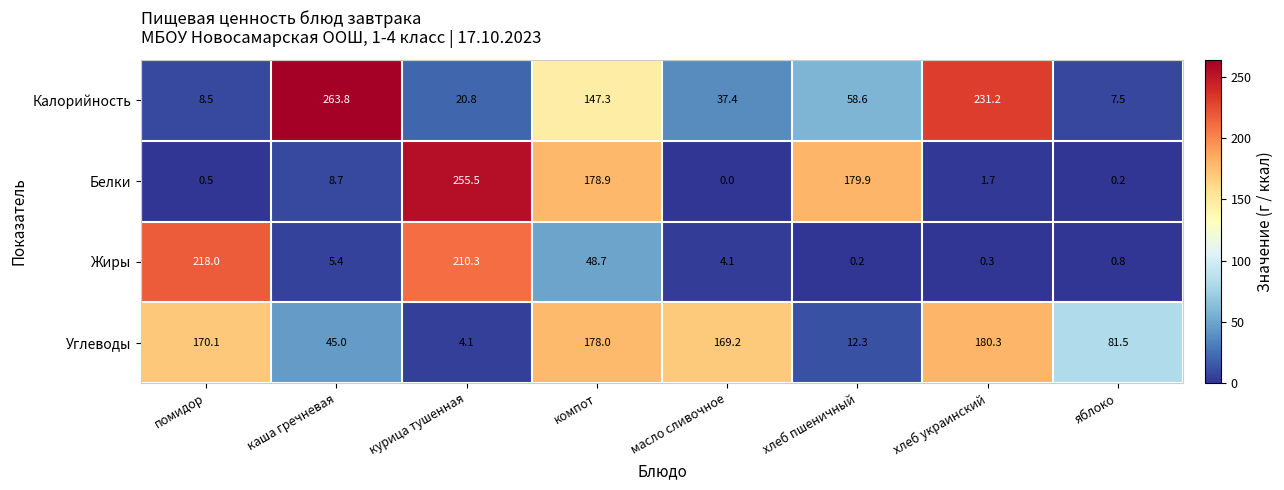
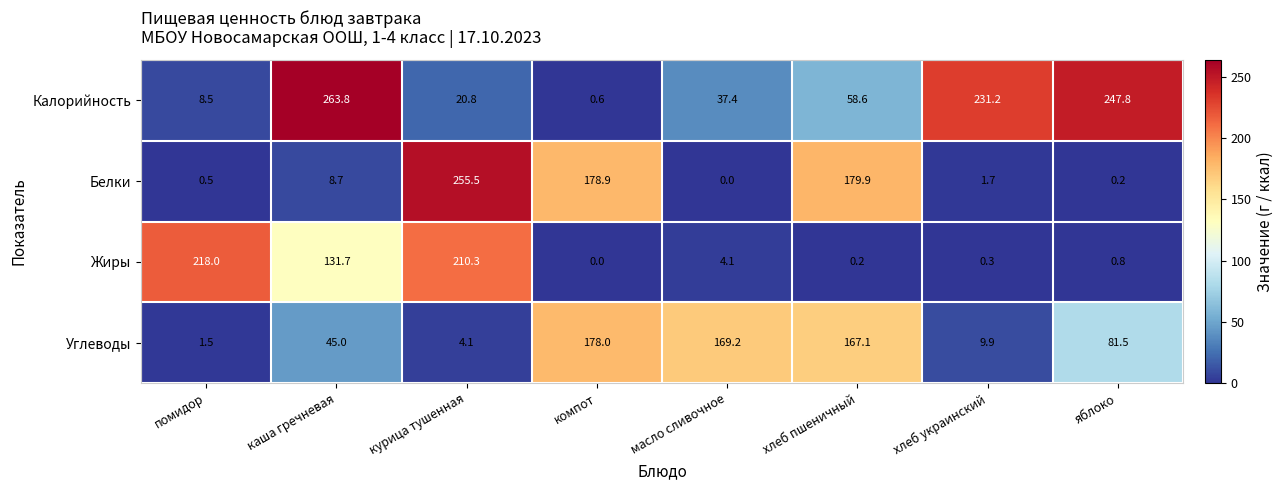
Калорийность, компот: 147.3 -> 0.6
Калорийность, яблоко: 7.5 -> 247.8
Жиры, каша гречневая: 5.4 -> 131.7
Жиры, компот: 48.7 -> 0.0
Углеводы, помидор: 170.1 -> 1.5
Углеводы, хлеб пшеничный: 12.3 -> 167.1
Углеводы, хлеб украинский: 180.3 -> 9.9
